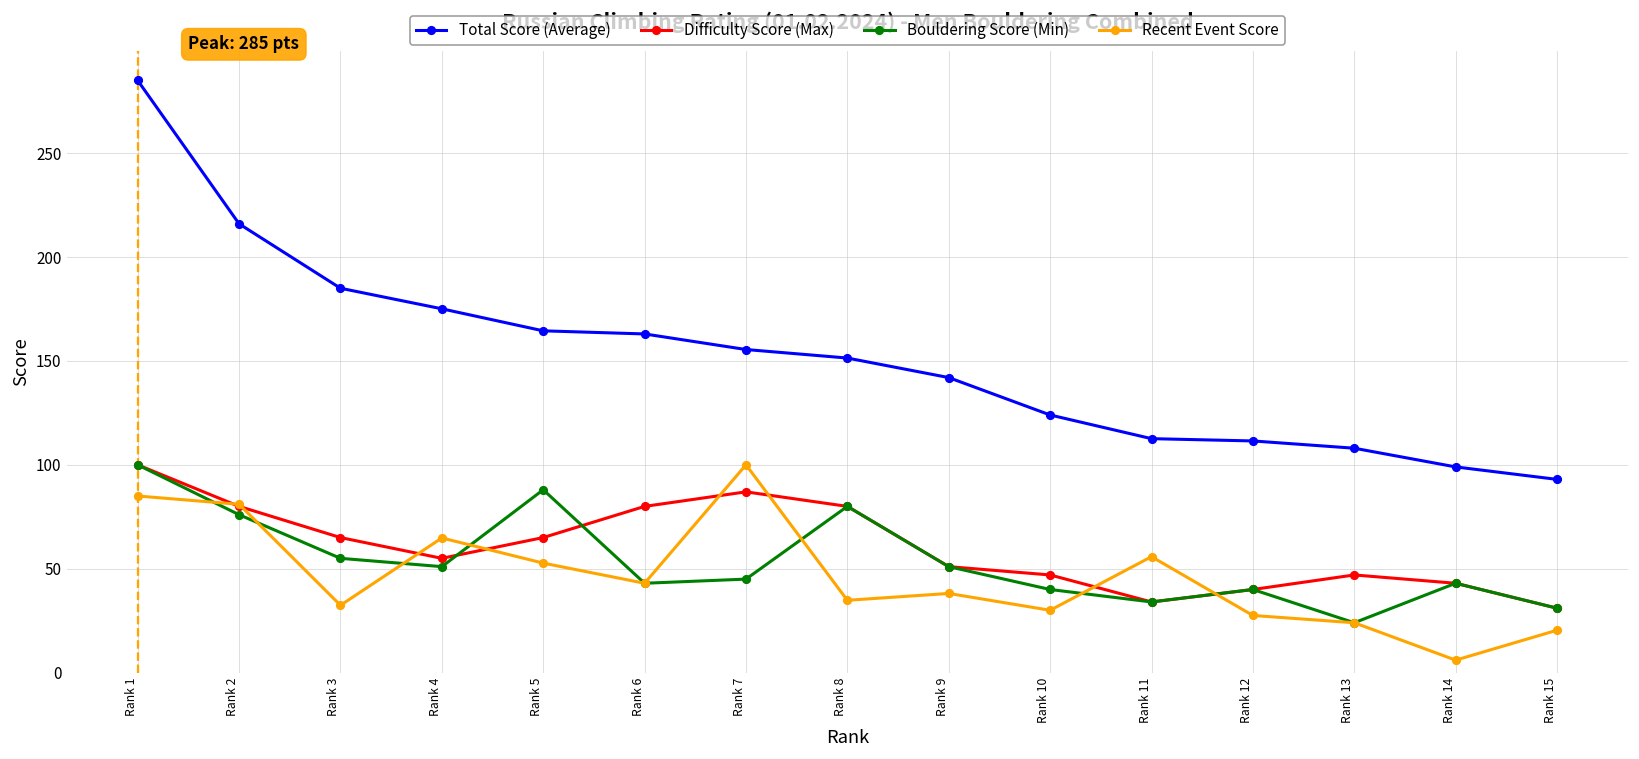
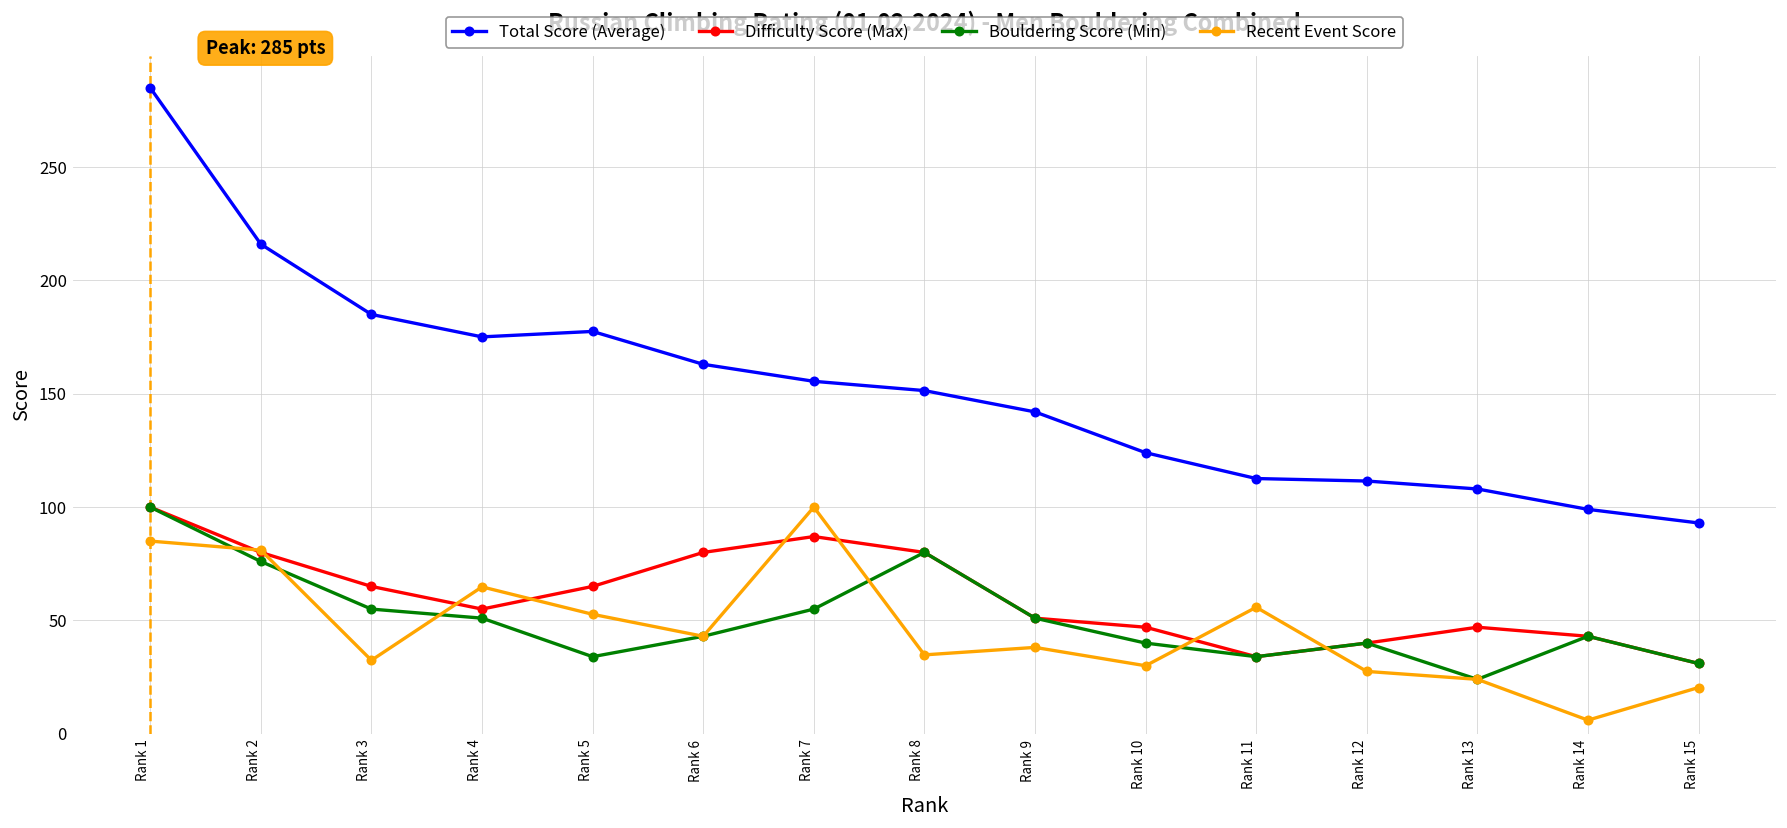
Total Score (Average), Rank 5: 165 -> 178
Bouldering Score (Min), Rank 5: 88 -> 34
Bouldering Score (Min), Rank 7: 45 -> 55
